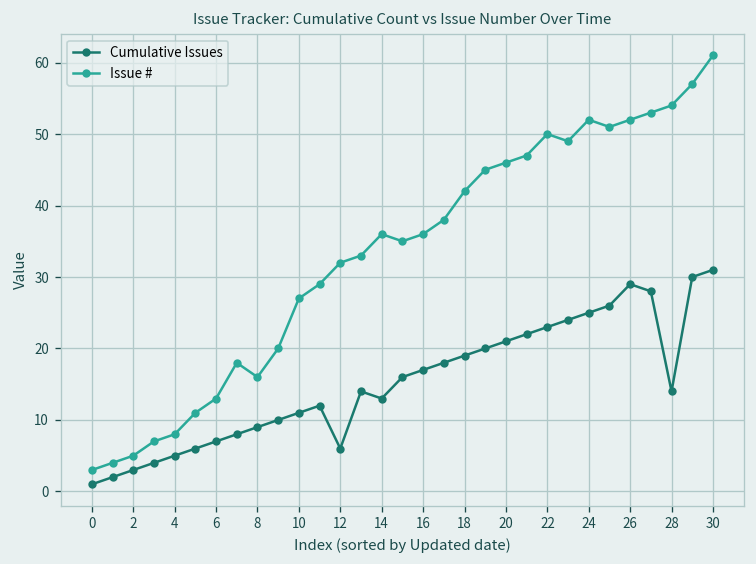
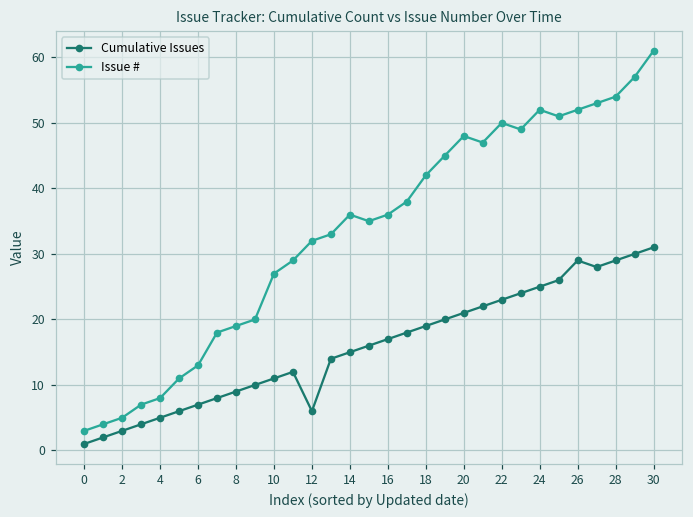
Issue #, 8: 16 -> 19
Cumulative Issues, 14: 13 -> 15
Issue #, 20: 46 -> 48
Cumulative Issues, 28: 14 -> 29
